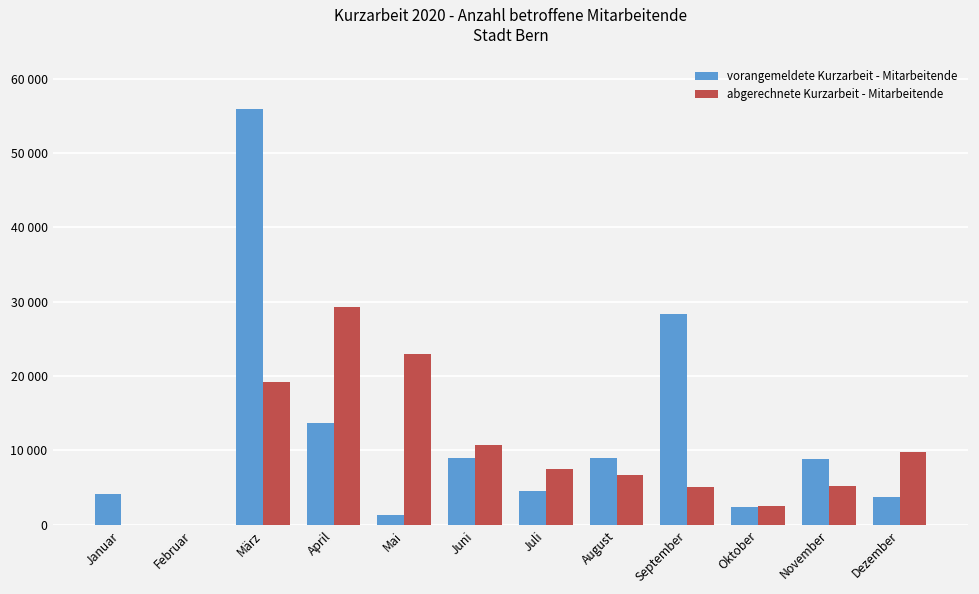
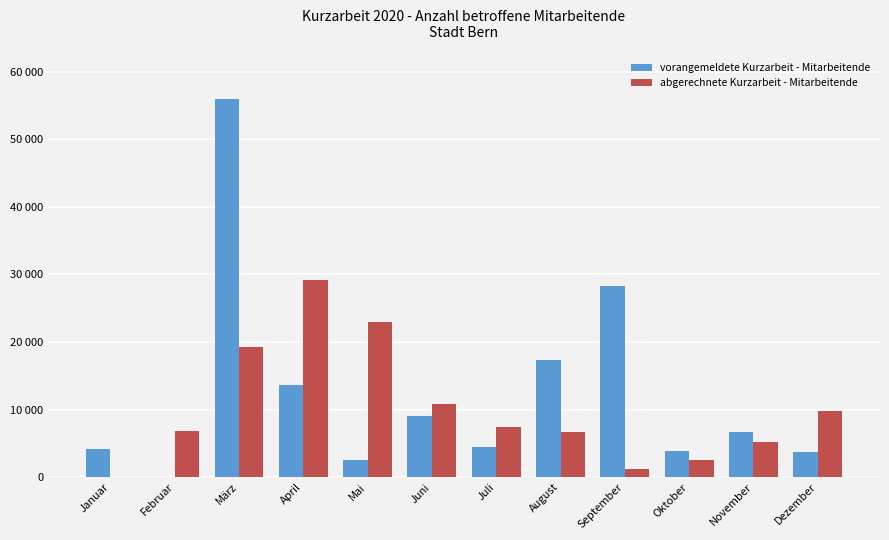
abgerechnete Kurzarbeit - Mitarbeitende, Februar: 0 -> 7000
vorangemeldete Kurzarbeit - Mitarbeitende, Mai: 1000 -> 3000
vorangemeldete Kurzarbeit - Mitarbeitende, August: 9000 -> 17000
abgerechnete Kurzarbeit - Mitarbeitende, September: 5000 -> 1000
vorangemeldete Kurzarbeit - Mitarbeitende, Oktober: 2000 -> 4000
vorangemeldete Kurzarbeit - Mitarbeitende, November: 9000 -> 7000
